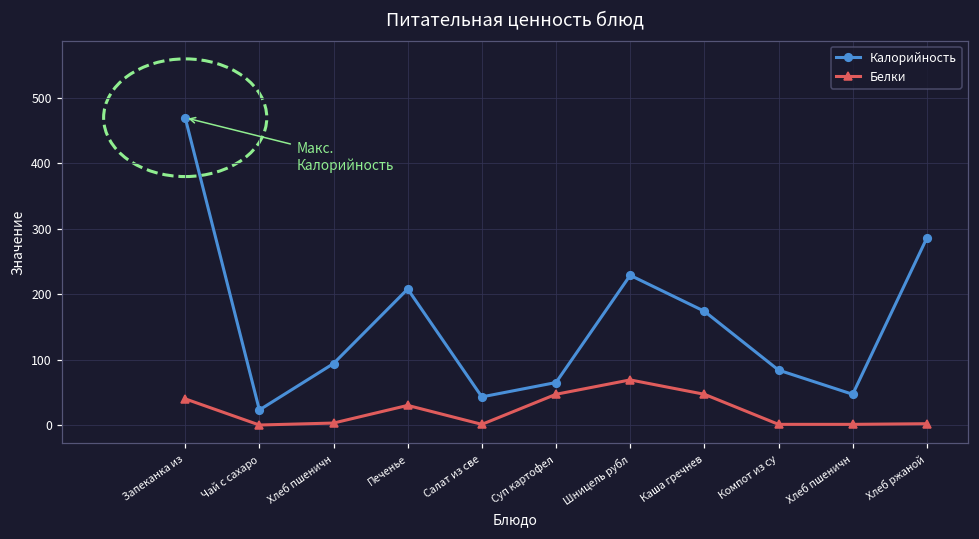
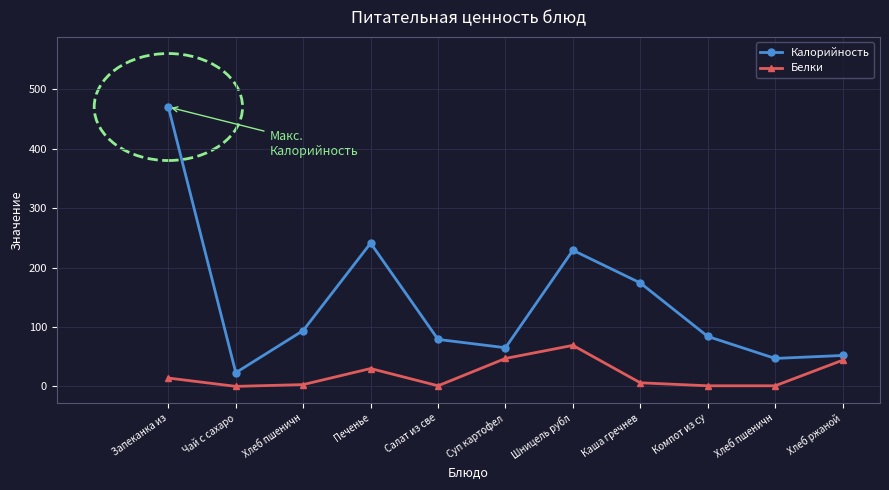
Белки, Запеканка из: 40 -> 10
Калорийность, Печенье: 210 -> 240
Калорийность, Салат из све: 40 -> 80
Белки, Каша гречнев: 50 -> 10
Калорийность, Хлеб ржаной: 290 -> 50
Белки, Хлеб ржаной: 0 -> 40
